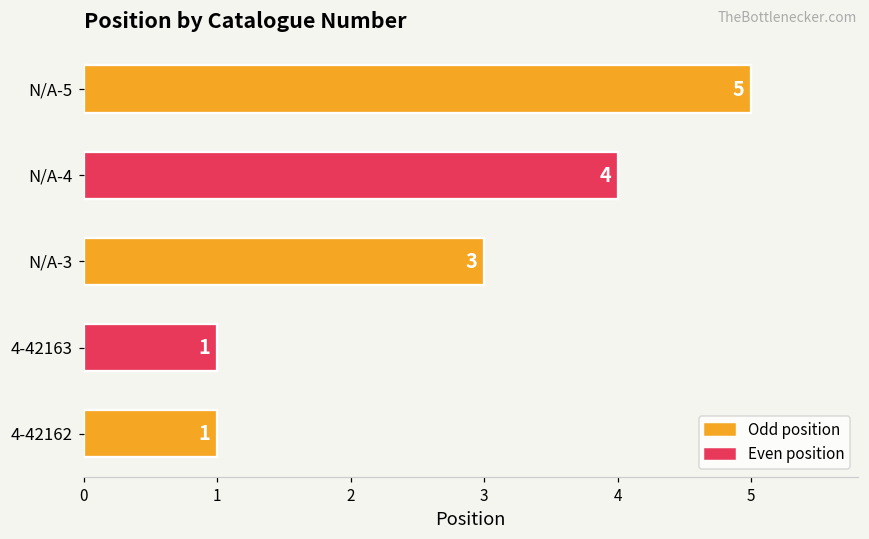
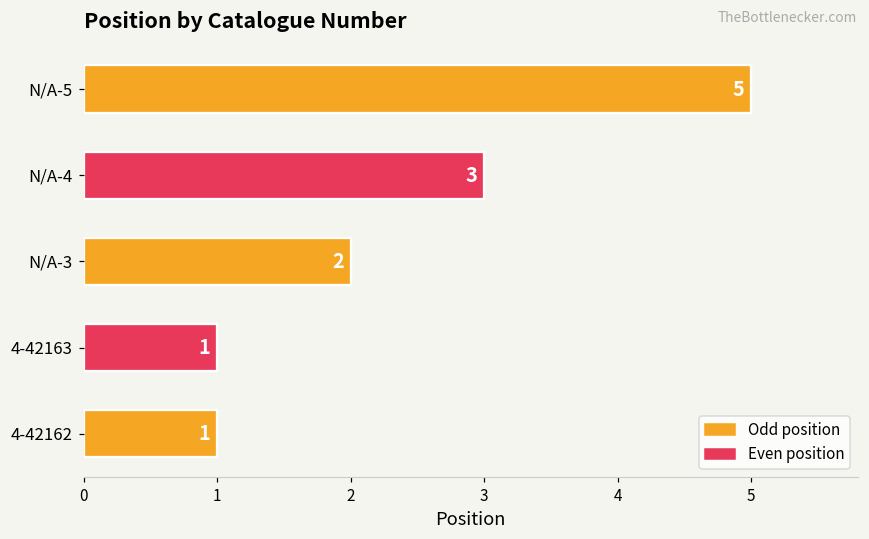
N/A-4: 4 -> 3
N/A-3: 3 -> 2
